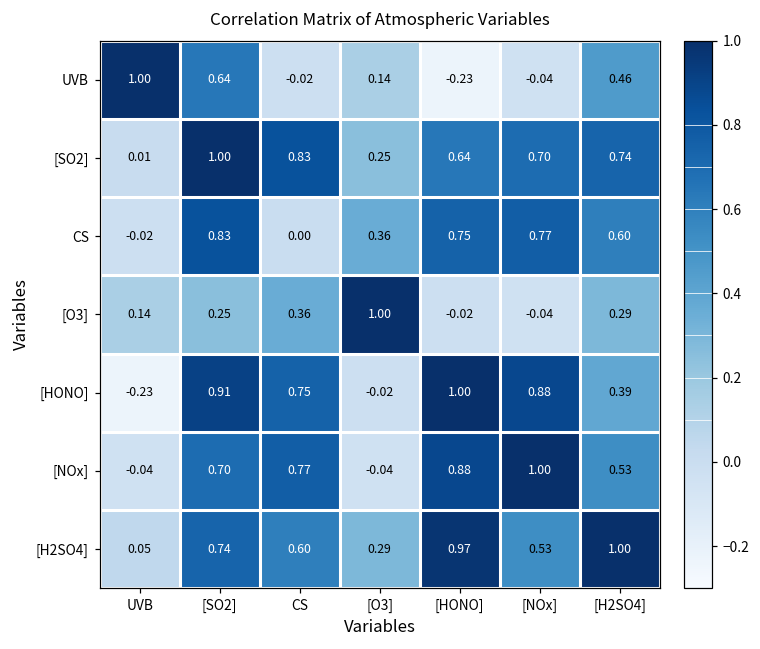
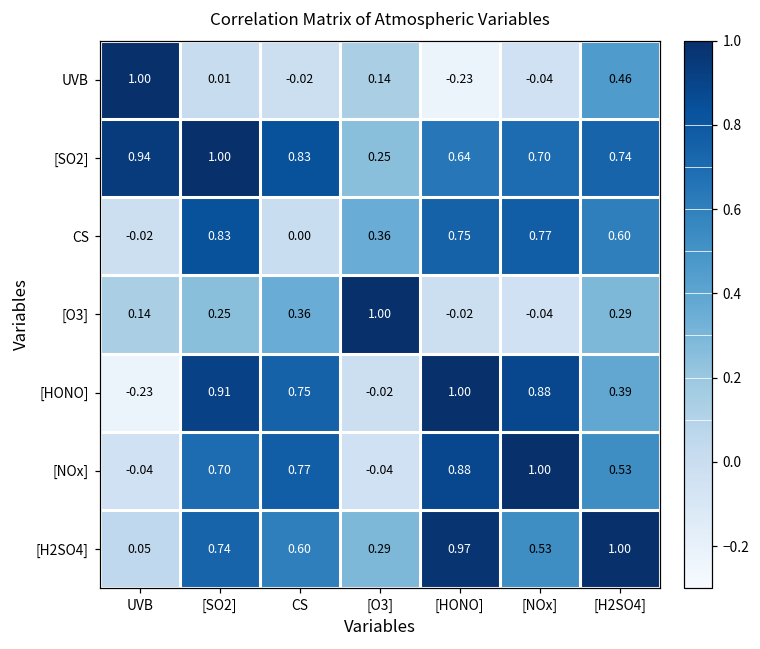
UVB, [SO2]: 0.64 -> 0.01
[SO2], UVB: 0.01 -> 0.94
